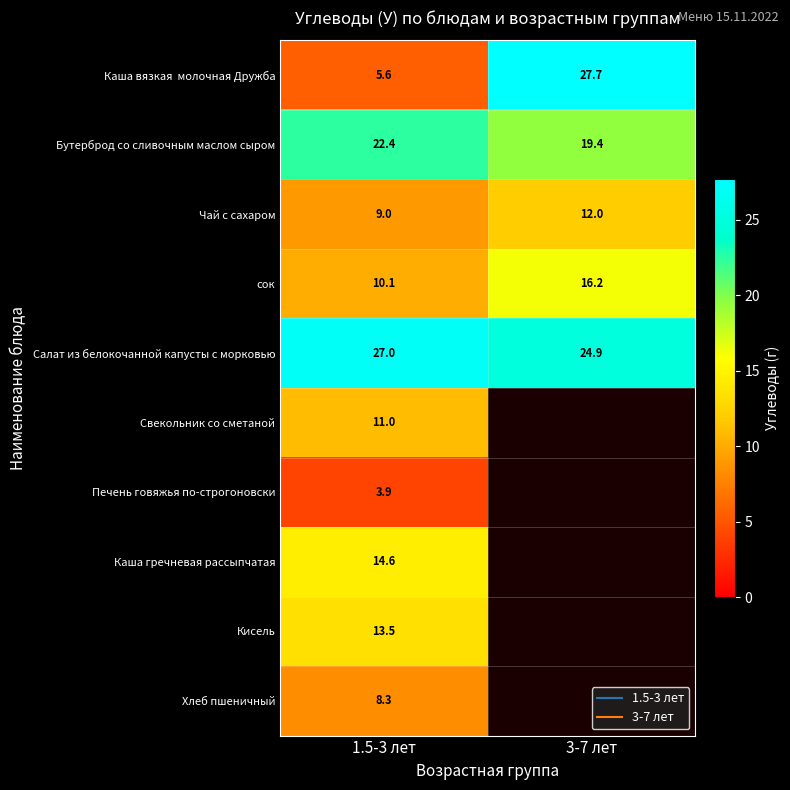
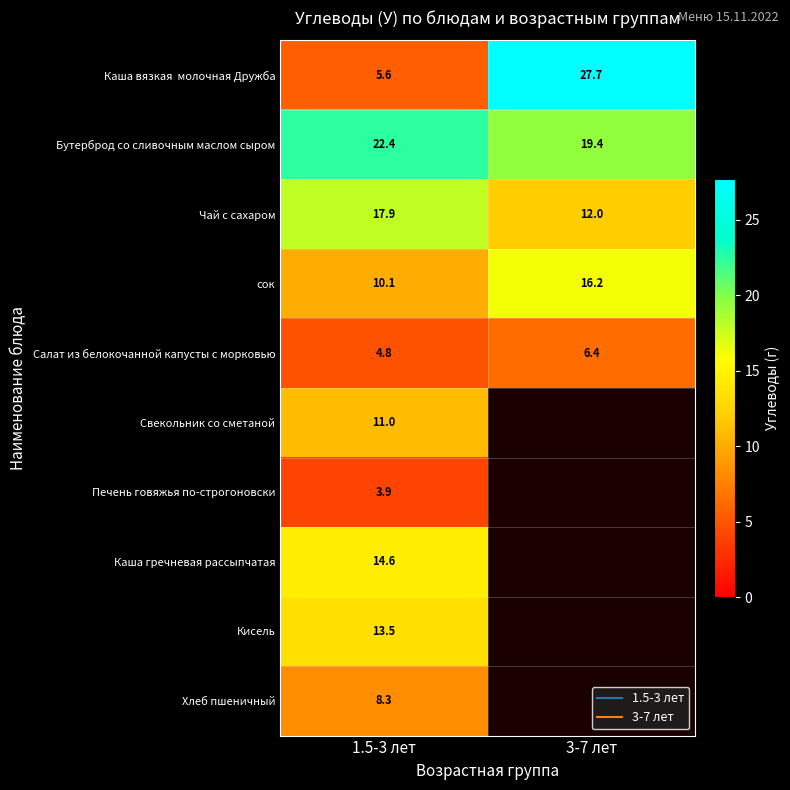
Чай с сахаром, 1.5-3 лет: 9.0 -> 17.9
Салат из белокочанной капусты с морковью, 1.5-3 лет: 27.0 -> 4.8
Салат из белокочанной капусты с морковью, 3-7 лет: 24.9 -> 6.4
